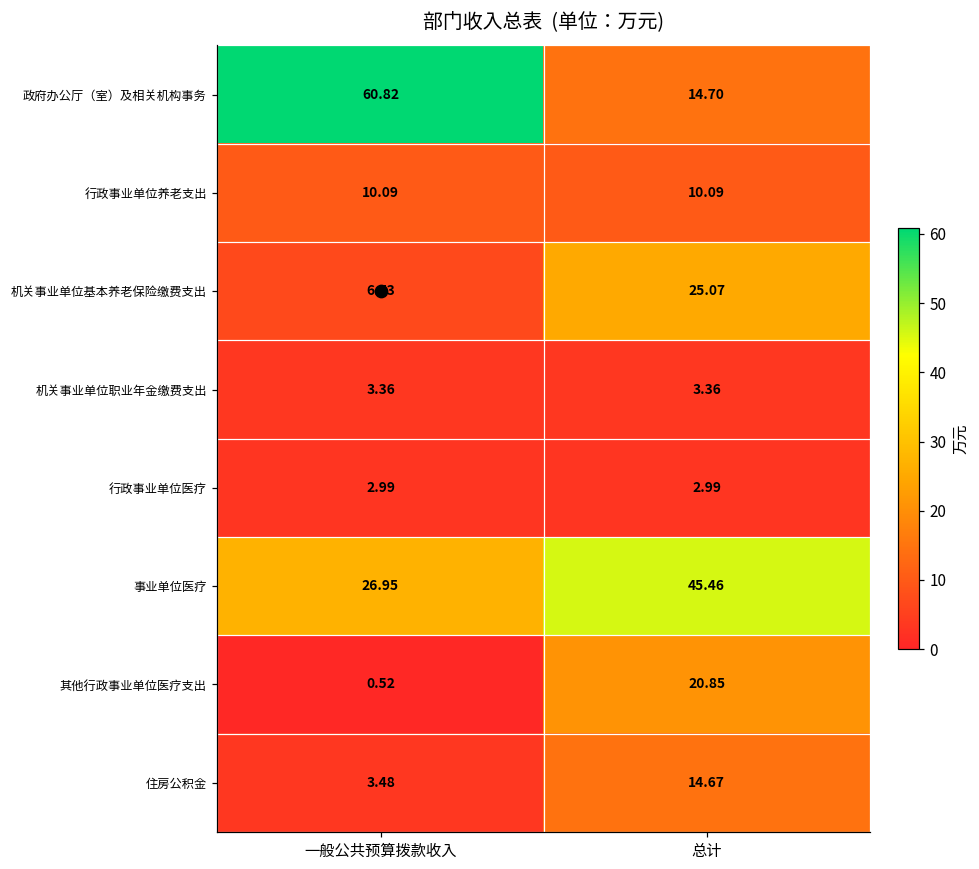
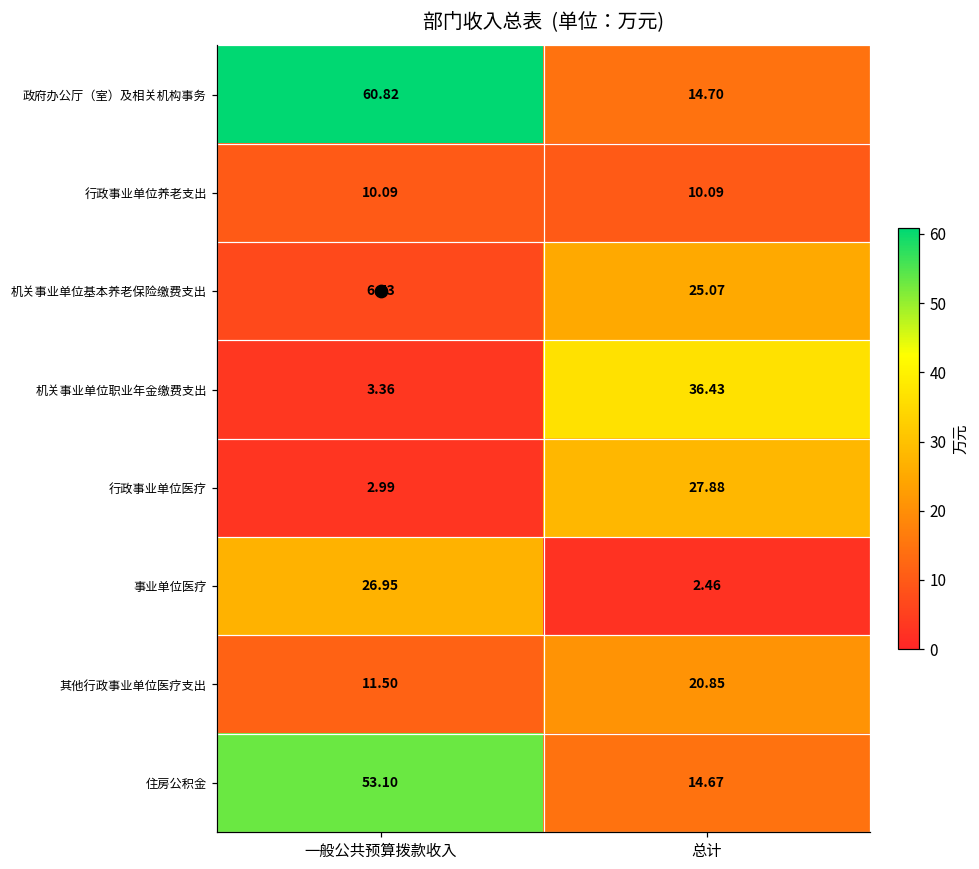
机关事业单位职业年金缴费支出, 总计: 3.36 -> 36.43
行政事业单位医疗, 总计: 2.99 -> 27.88
事业单位医疗, 总计: 45.46 -> 2.46
其他行政事业单位医疗支出, 一般公共预算拨款收入: 0.52 -> 11.50
住房公积金, 一般公共预算拨款收入: 3.48 -> 53.10
